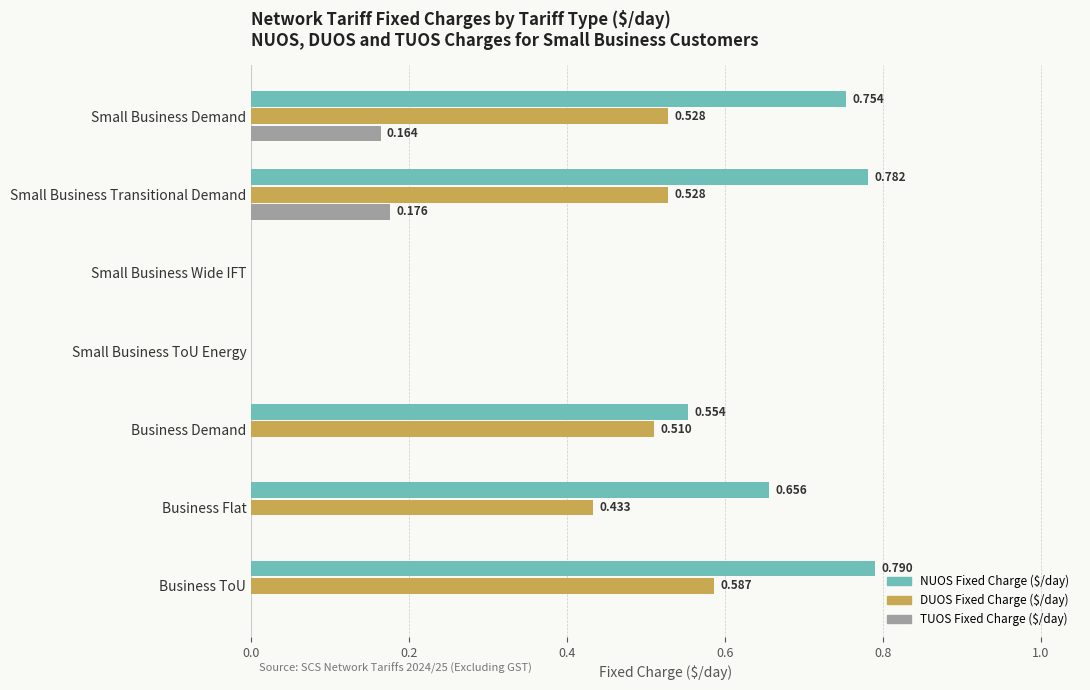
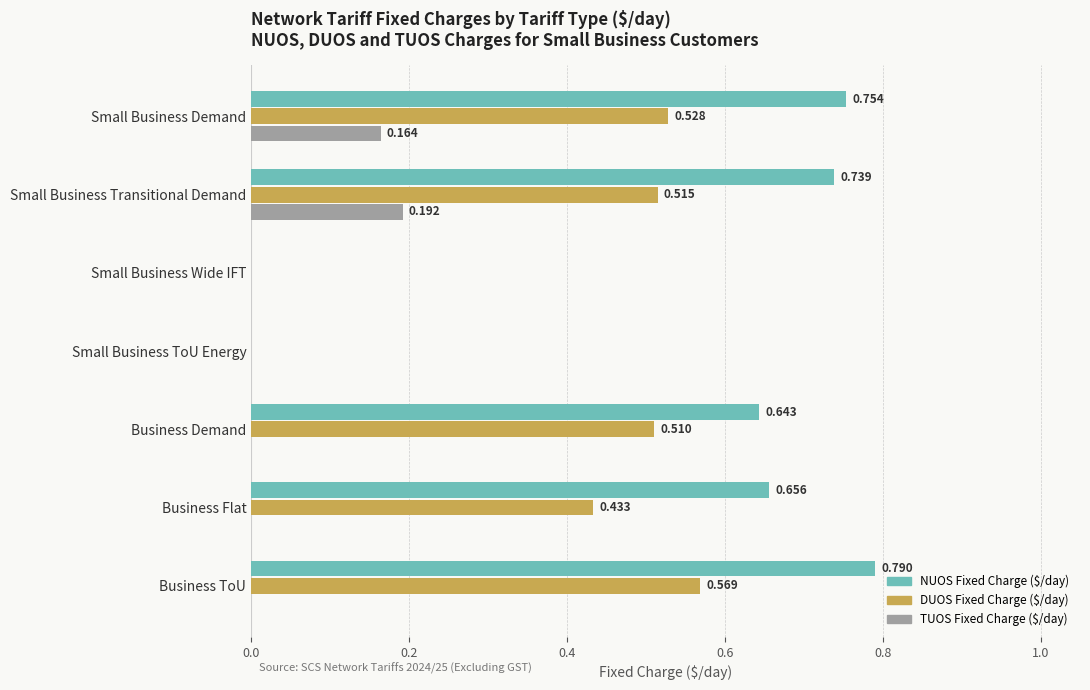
NUOS Fixed Charge ($/day), Small Business Transitional Demand: 0.782 -> 0.739
DUOS Fixed Charge ($/day), Small Business Transitional Demand: 0.528 -> 0.515
TUOS Fixed Charge ($/day), Small Business Transitional Demand: 0.176 -> 0.192
NUOS Fixed Charge ($/day), Business Demand: 0.554 -> 0.643
DUOS Fixed Charge ($/day), Business ToU: 0.587 -> 0.569
